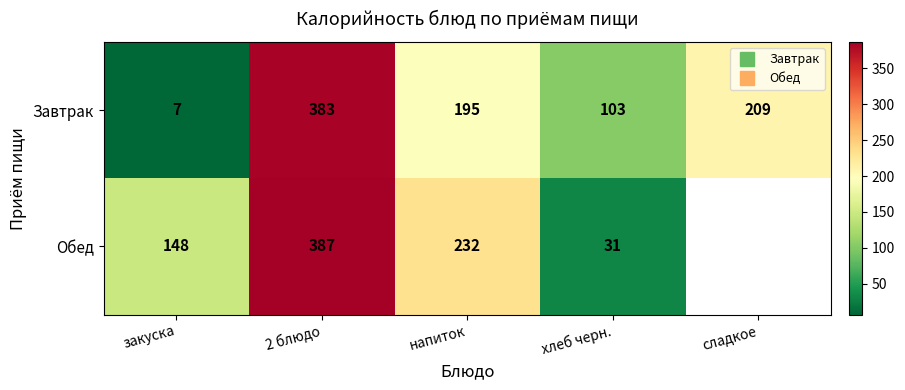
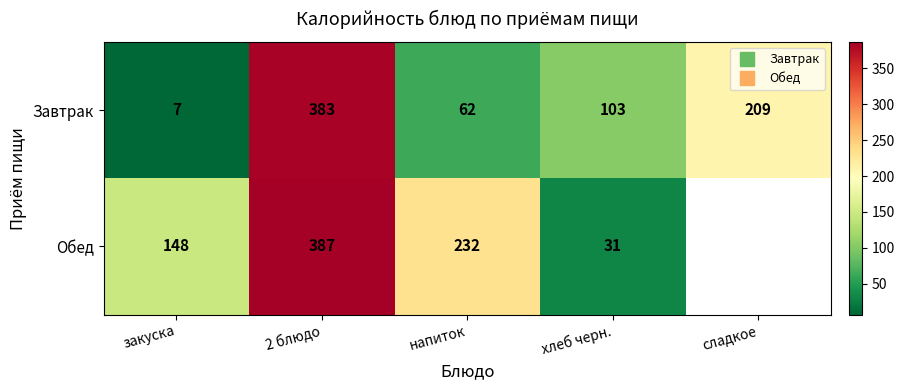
Завтрак, напиток: 195 -> 62
